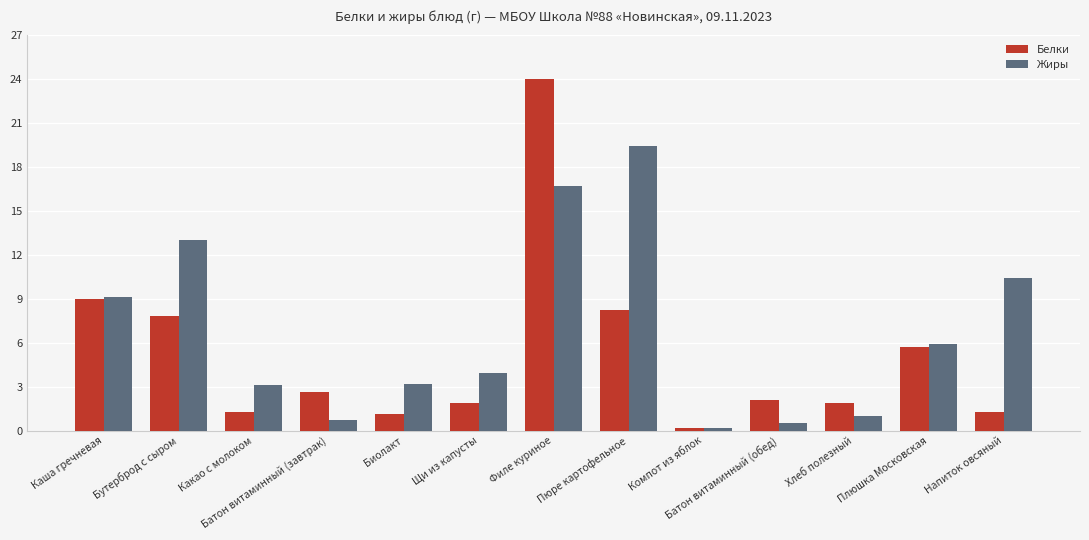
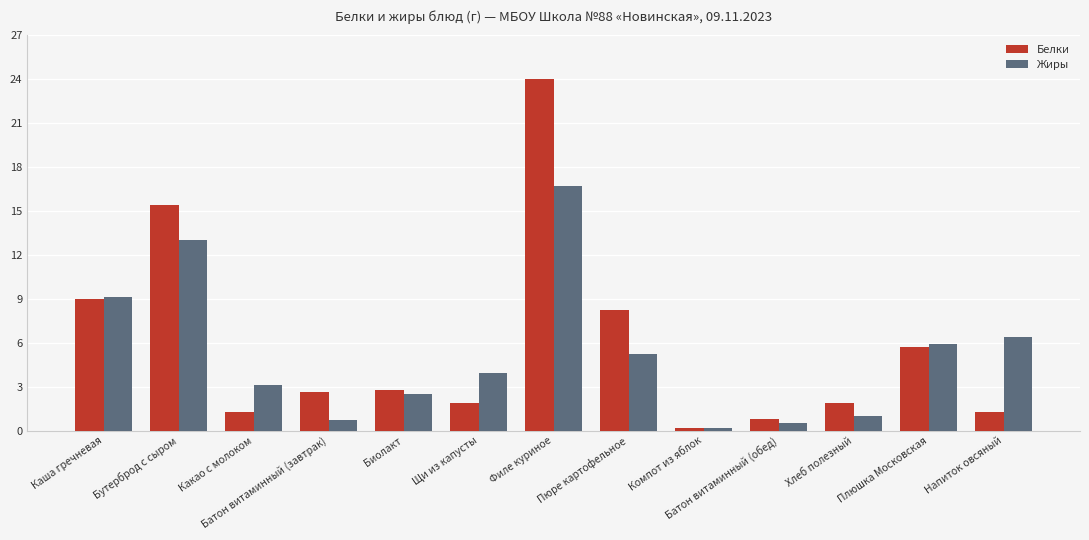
Белки, Бутерброд с сыром: 7.8 -> 15.4
Белки, Биолакт: 1.1 -> 2.8
Жиры, Биолакт: 3.2 -> 2.5
Жиры, Пюре картофельное: 19.4 -> 5.2
Белки, Батон витаминный (обед): 2.1 -> 0.8
Жиры, Напиток овсяный: 10.4 -> 6.4
